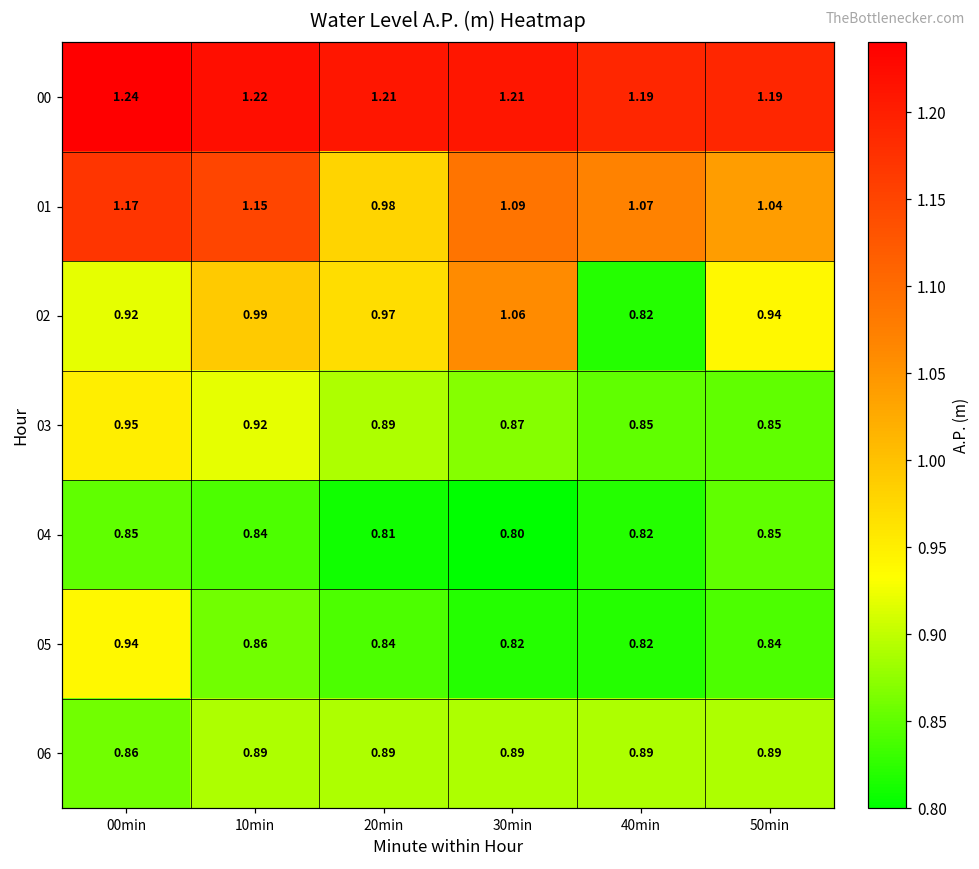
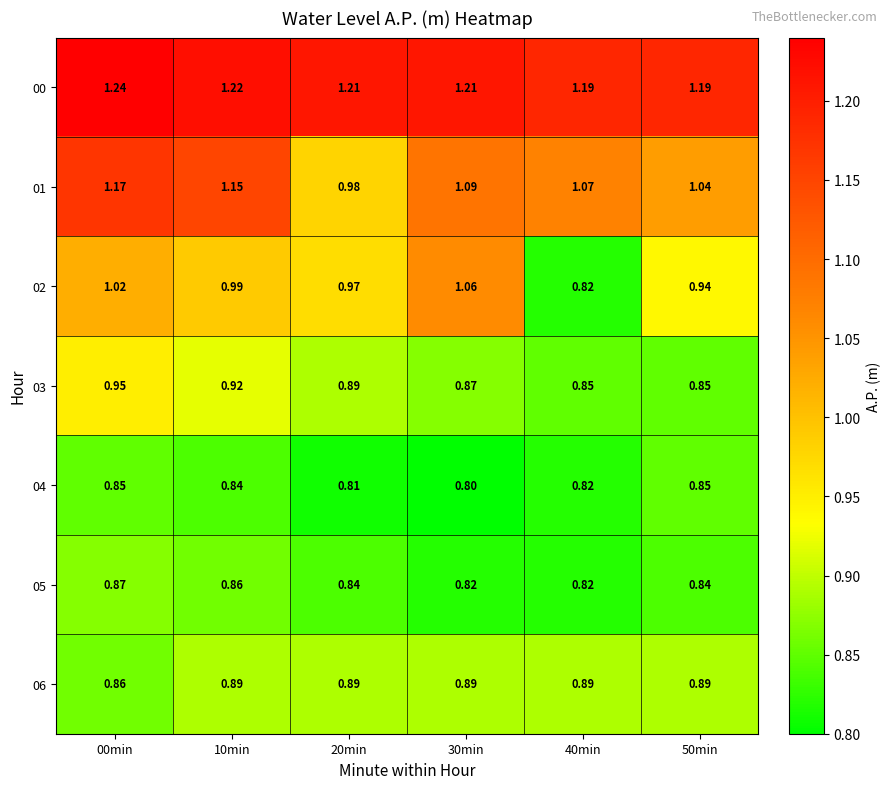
02, 00min: 0.92 -> 1.02
05, 00min: 0.94 -> 0.87
